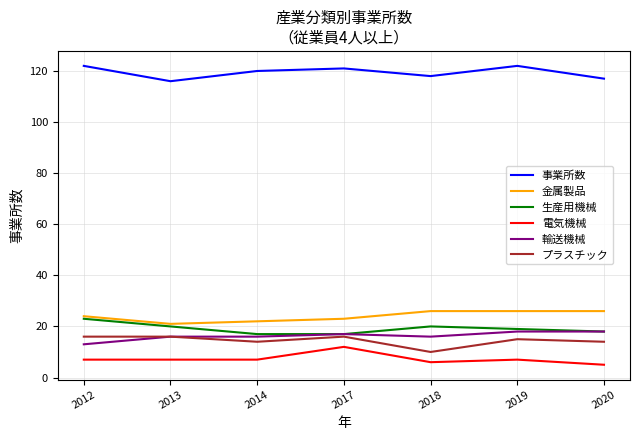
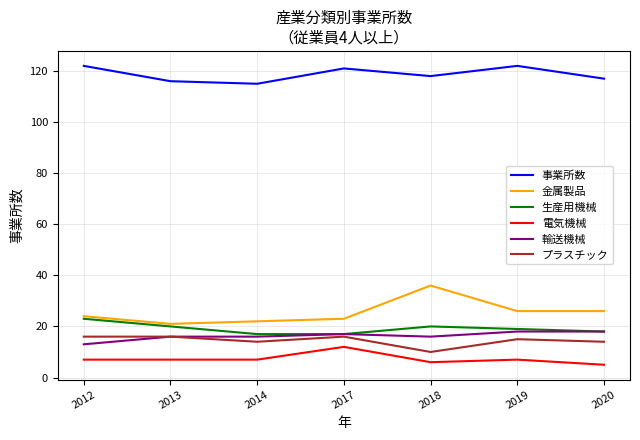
事業所数, 2014: 120 -> 115
金属製品, 2018: 26 -> 36
